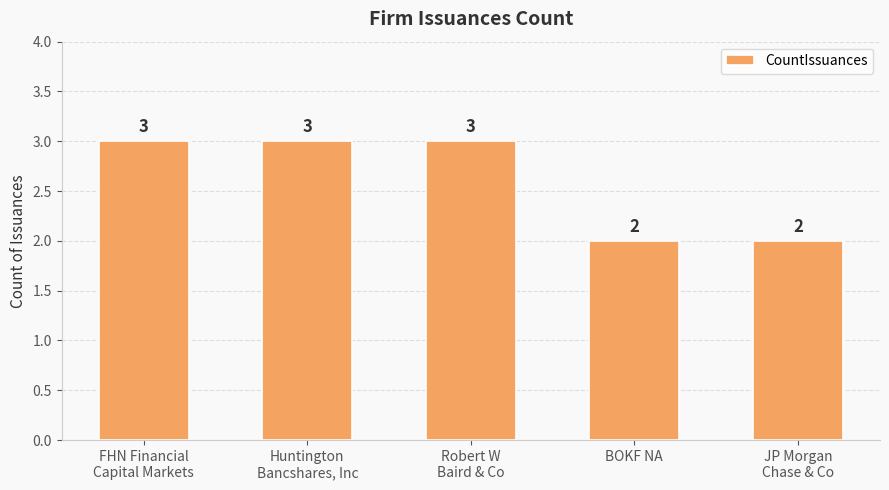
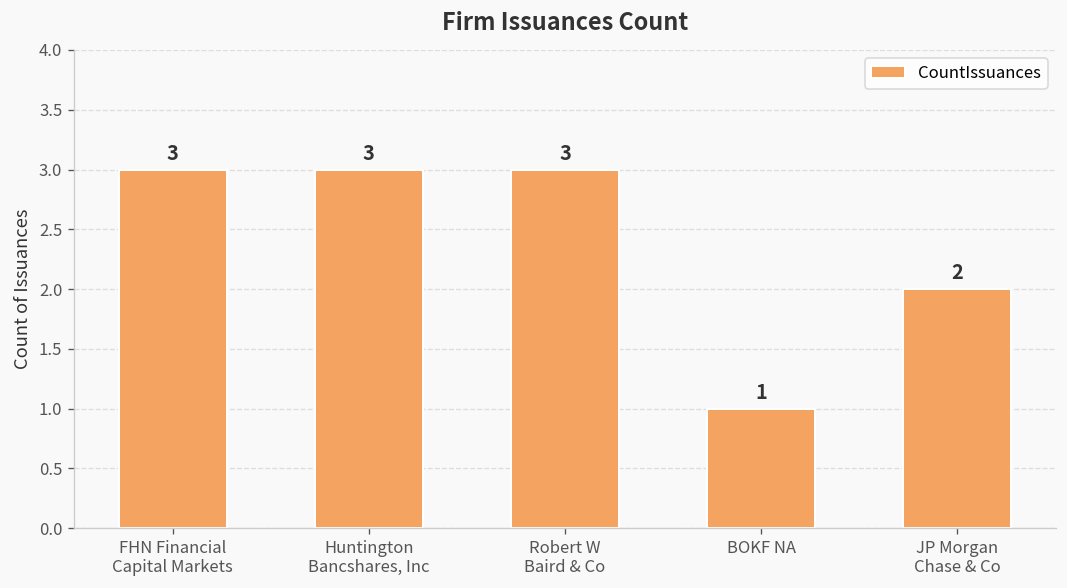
BOKF NA: 2 -> 1
